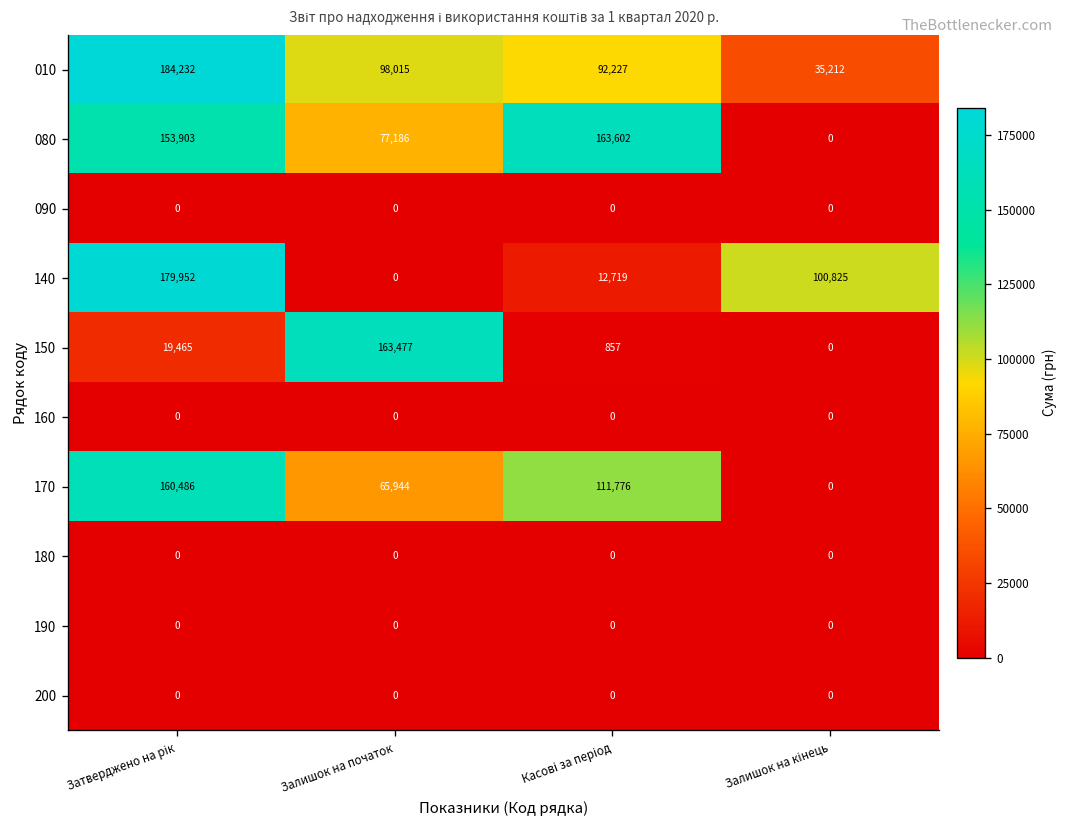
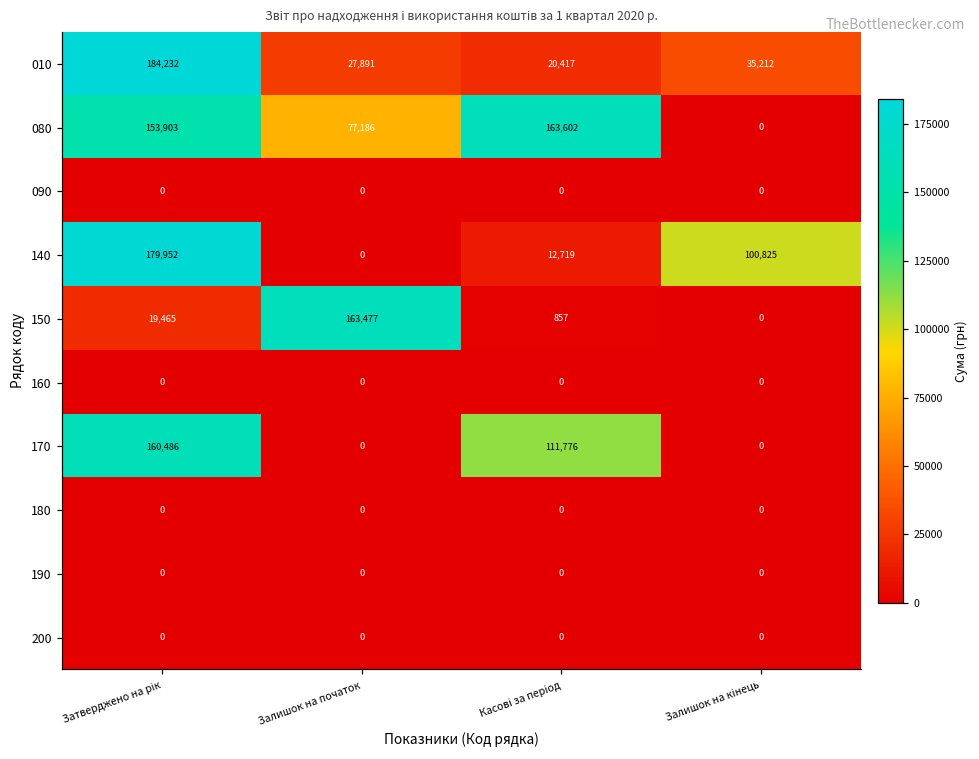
010, Залишок на початок: 98,015 -> 27,891
010, Касові за період: 92,227 -> 20,417
170, Залишок на початок: 65,944 -> 0
